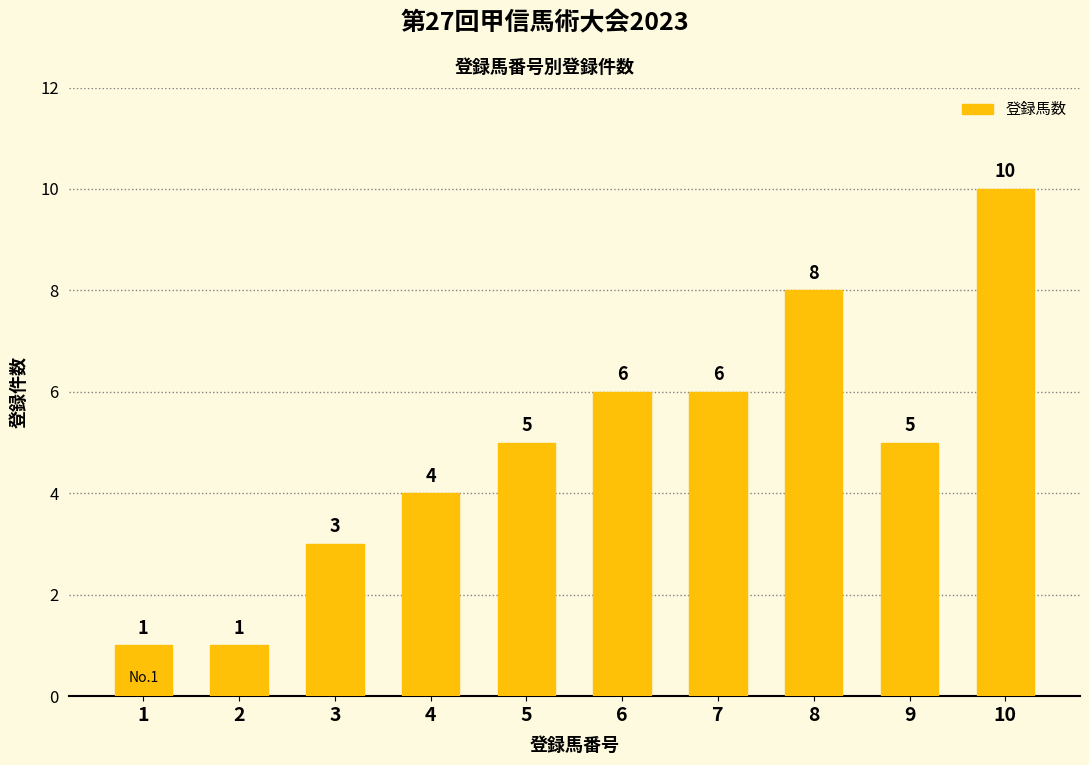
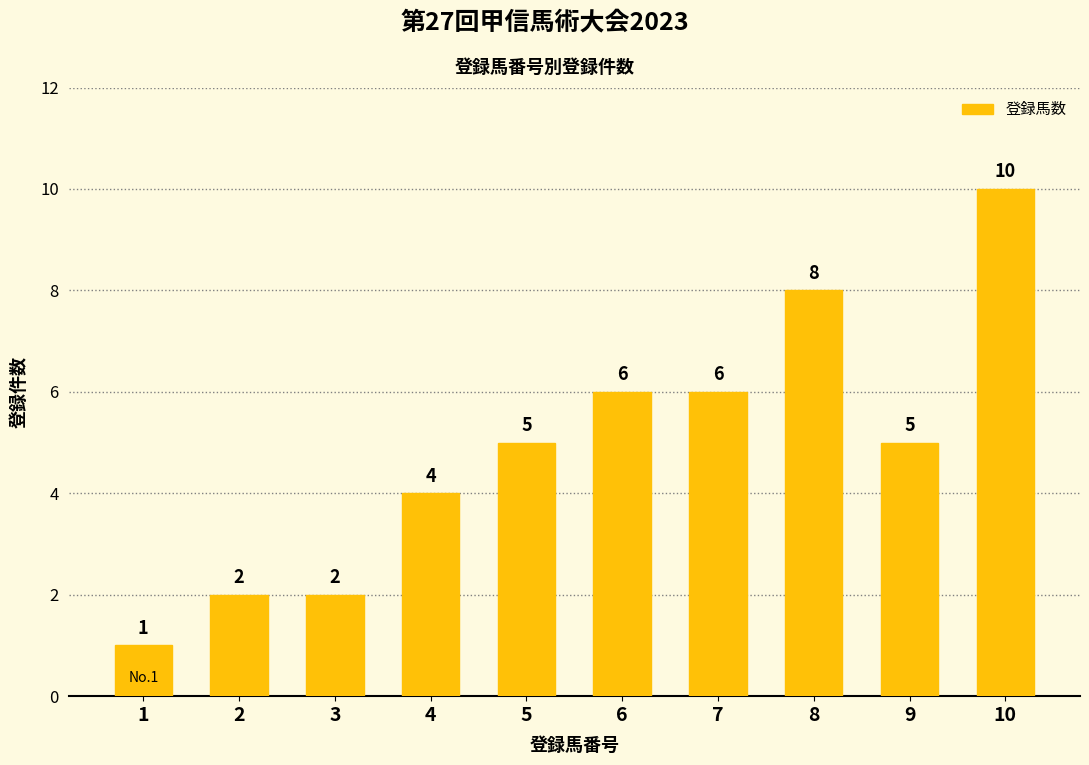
2: 1 -> 2
3: 3 -> 2
